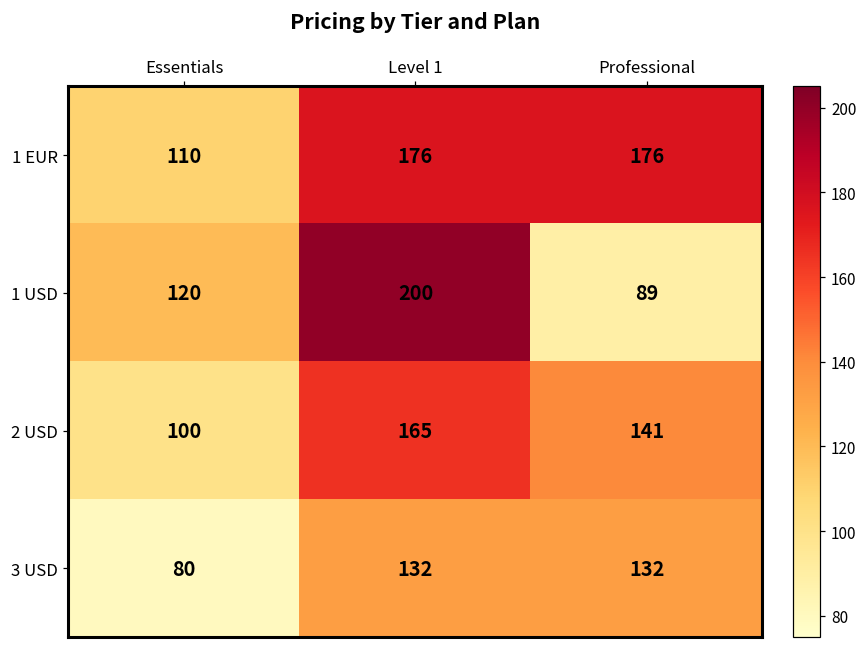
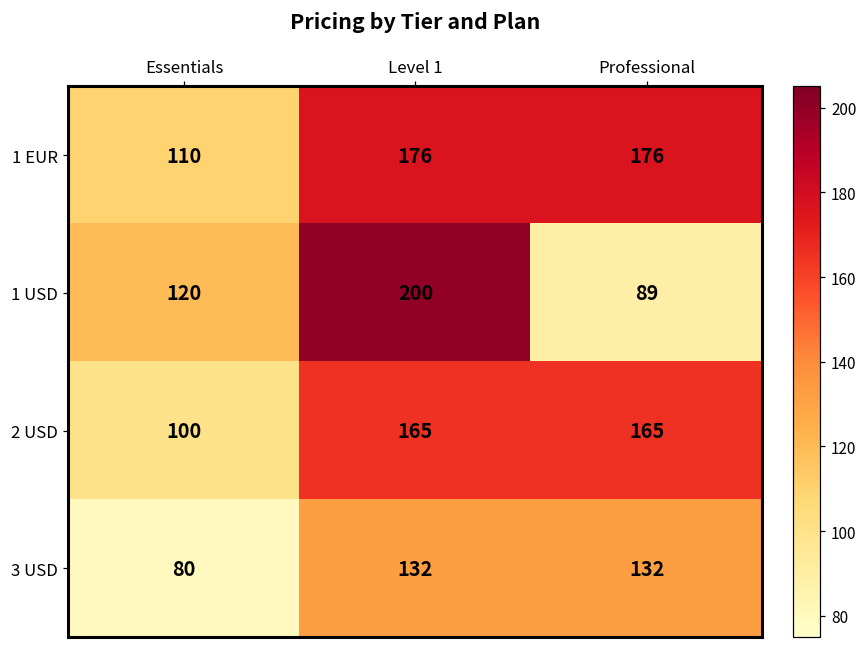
2 USD, Professional: 141 -> 165
